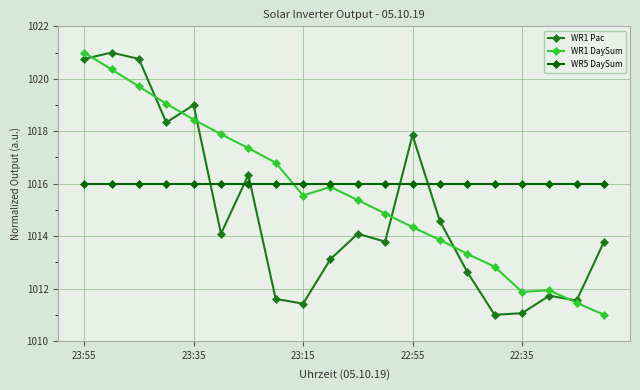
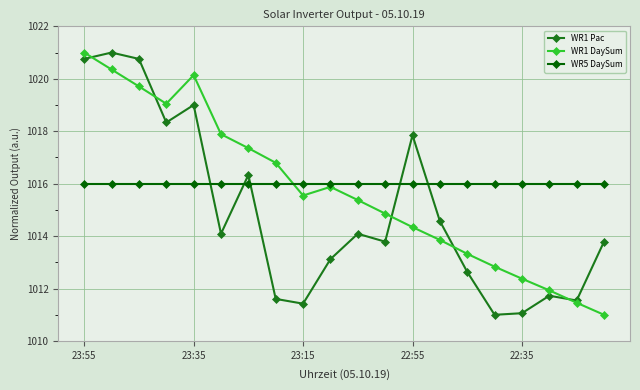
WR1 DaySum, 23:35: 1018.4 -> 1020.1
WR1 DaySum, 22:35: 1011.9 -> 1012.4
